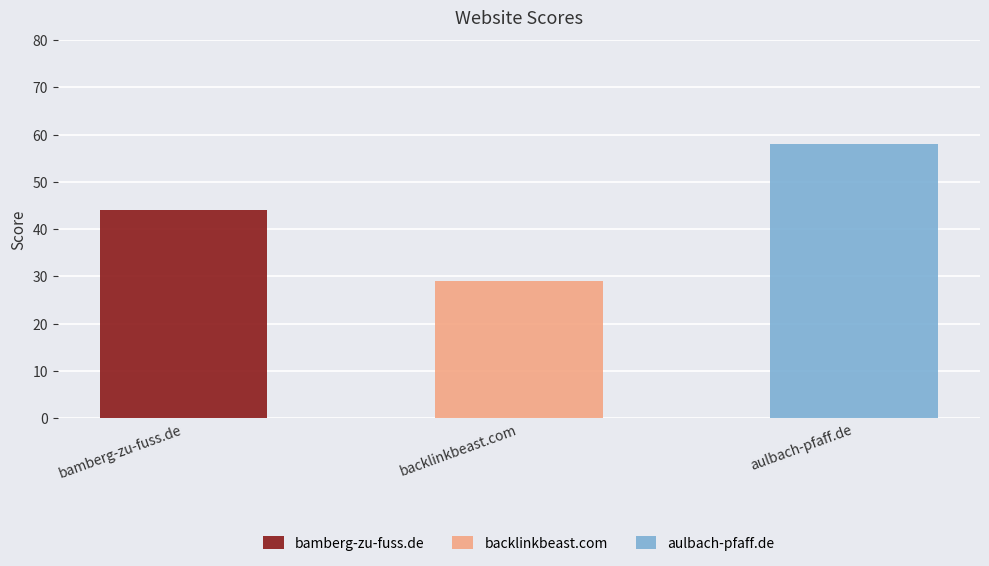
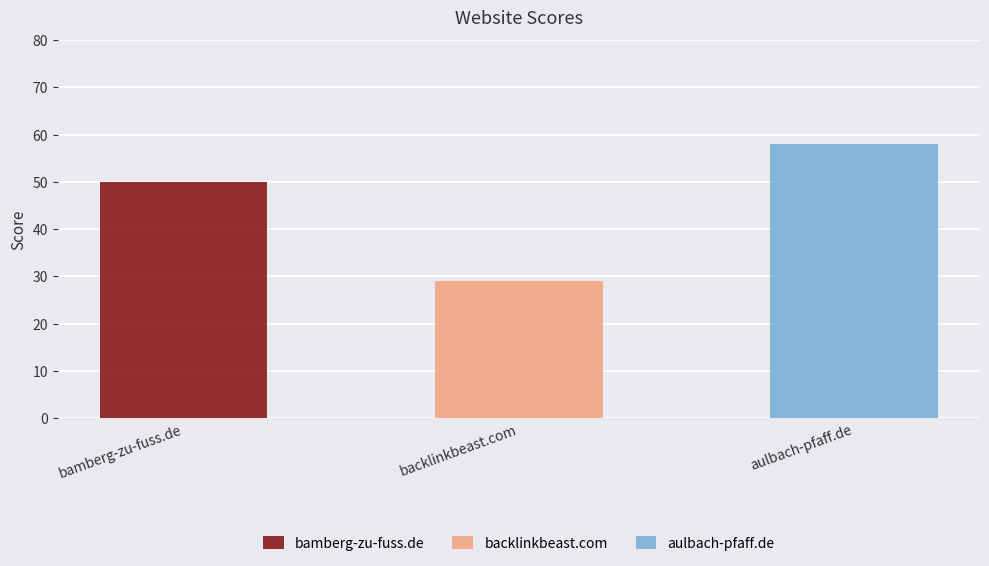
bamberg-zu-fuss.de: 44 -> 50
